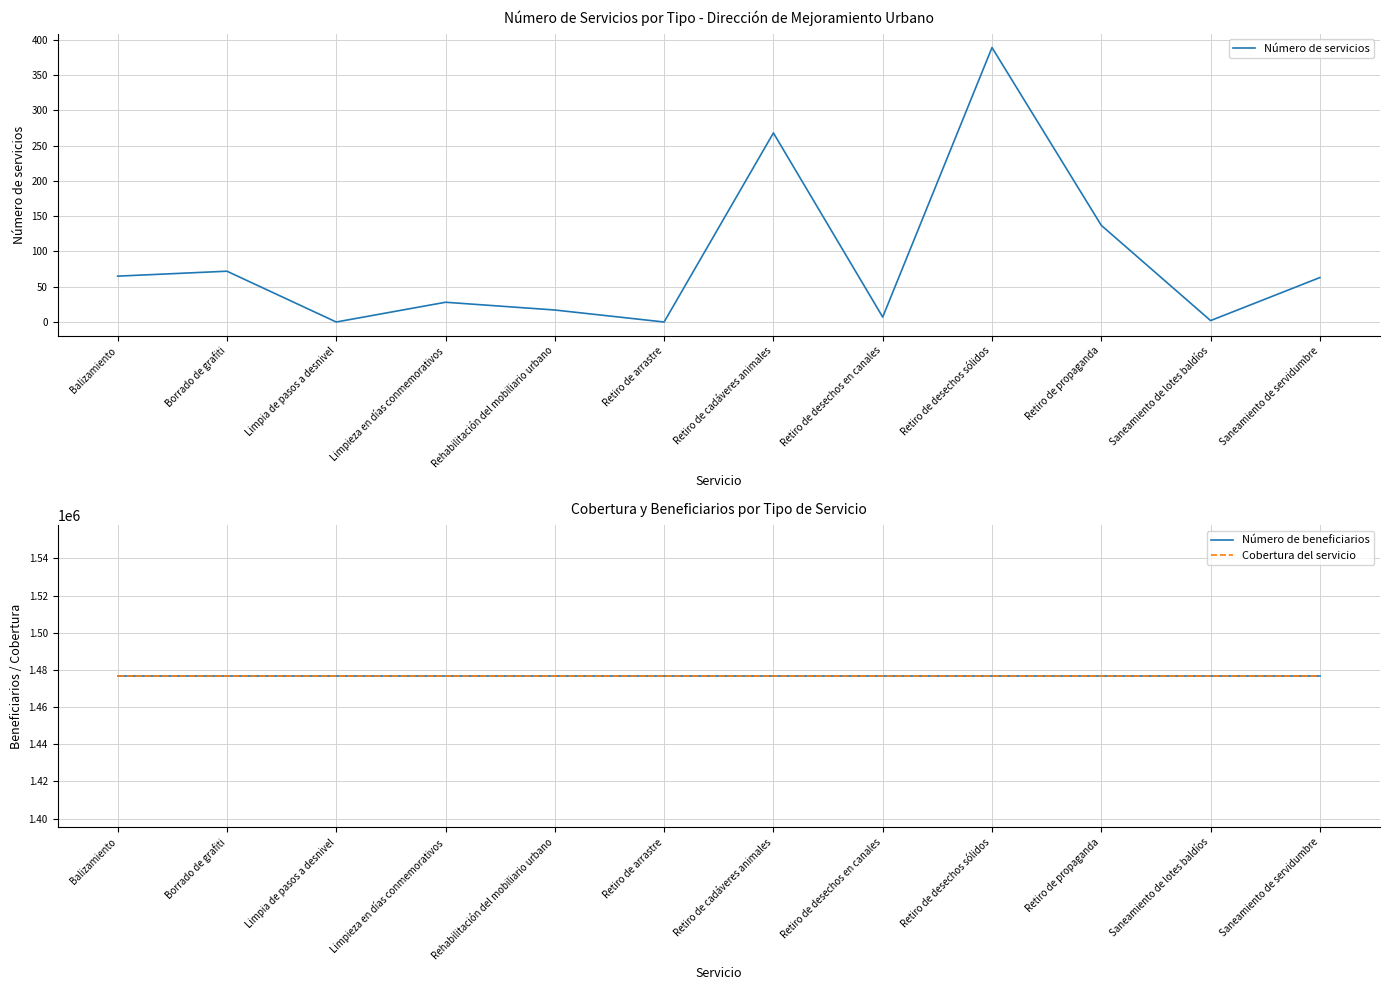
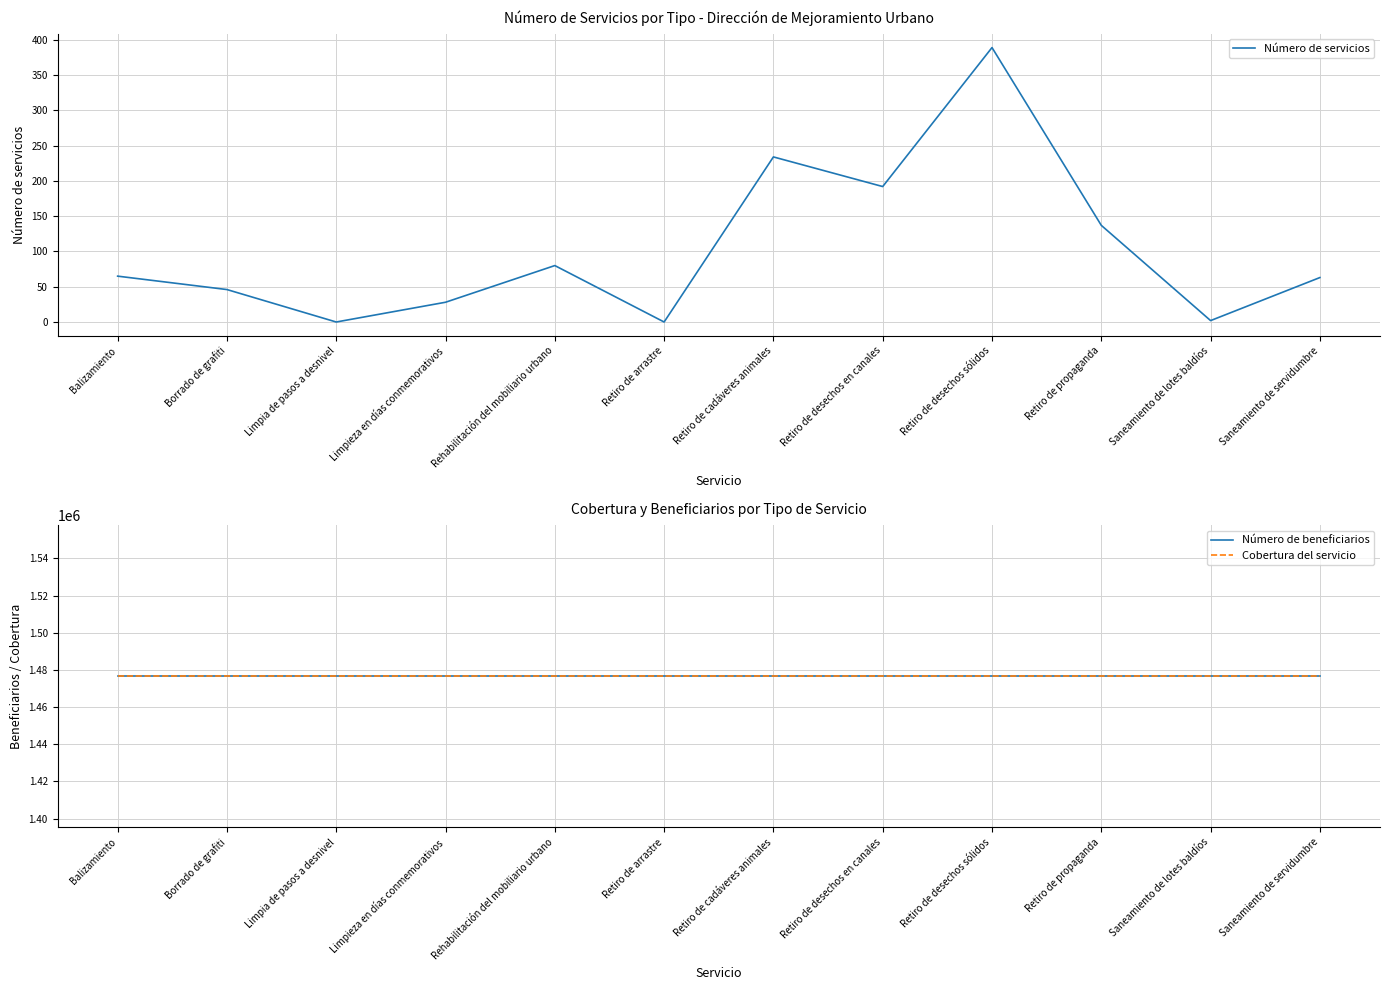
Número de Servicios por Tipo - Dirección de Mejoramiento Urbano, Borrado de grafiti: 70 -> 50
Número de Servicios por Tipo - Dirección de Mejoramiento Urbano, Rehabilitación del mobiliario urbano: 20 -> 80
Número de Servicios por Tipo - Dirección de Mejoramiento Urbano, Retiro de cadáveres animales: 270 -> 230
Número de Servicios por Tipo - Dirección de Mejoramiento Urbano, Retiro de desechos en canales: 10 -> 190
